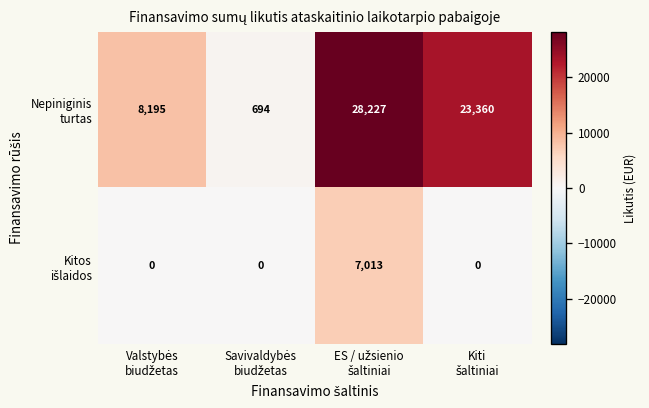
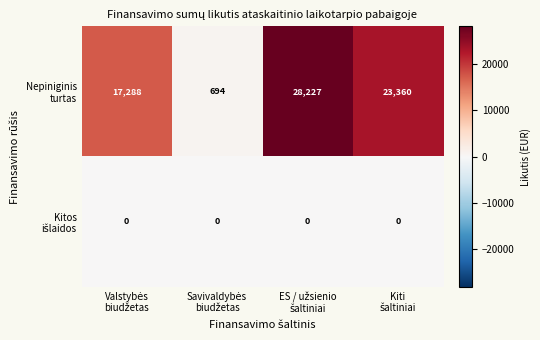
Nepiniginis turtas, Valstybės biudžetas: 8,195 -> 17,288
Kitos išlaidos, ES / užsienio šaltiniai: 7,013 -> 0
